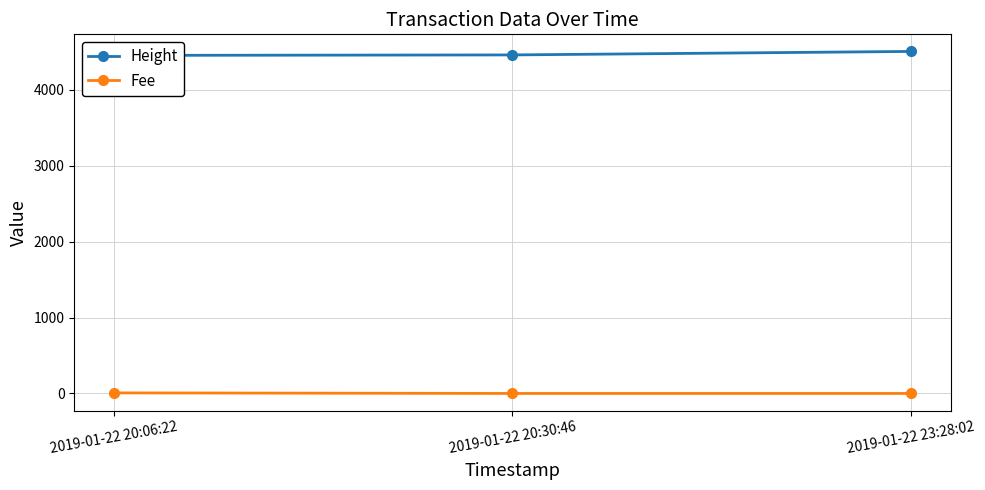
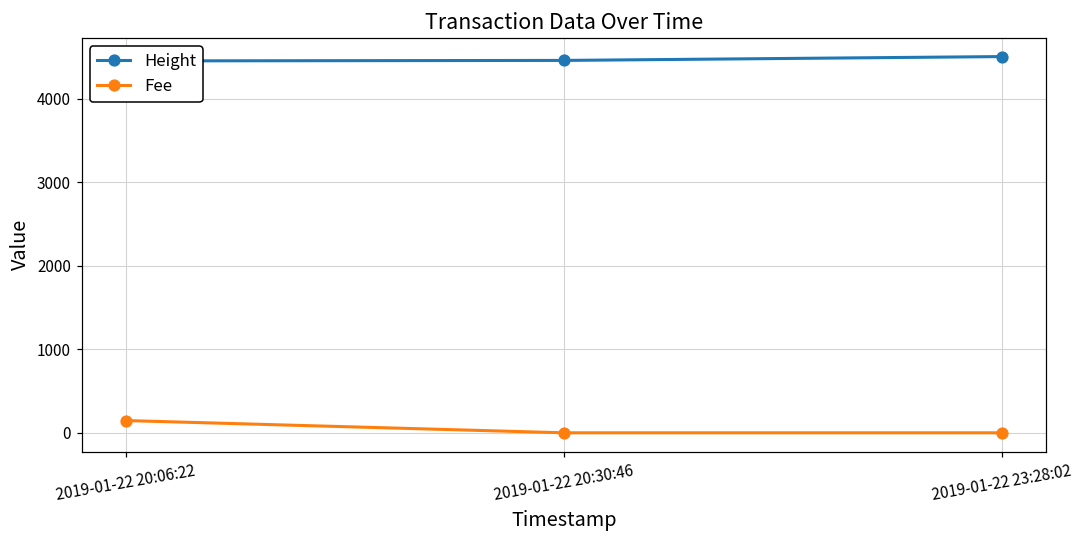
Fee, 2019-01-22 20:06:22: 0 -> 100
